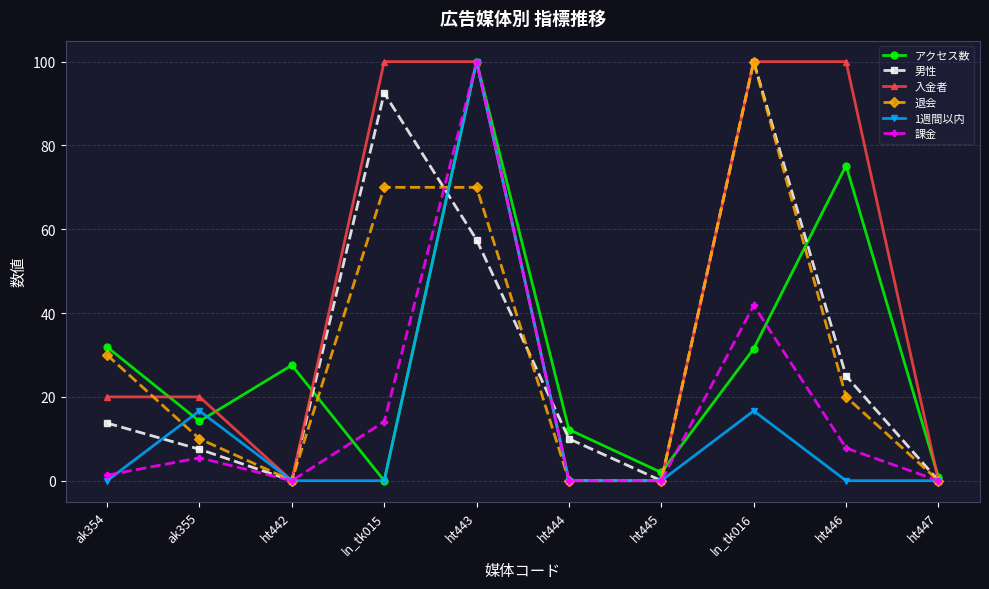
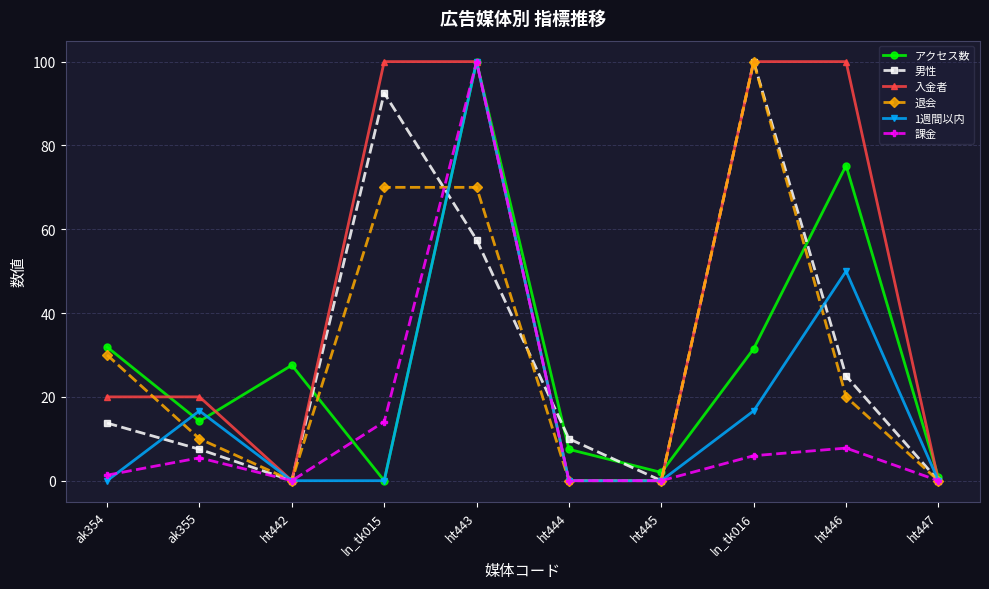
アクセス数, ht444: 12 -> 7
課金, ln_tk016: 42 -> 6
1週間以内, ht446: 0 -> 50
